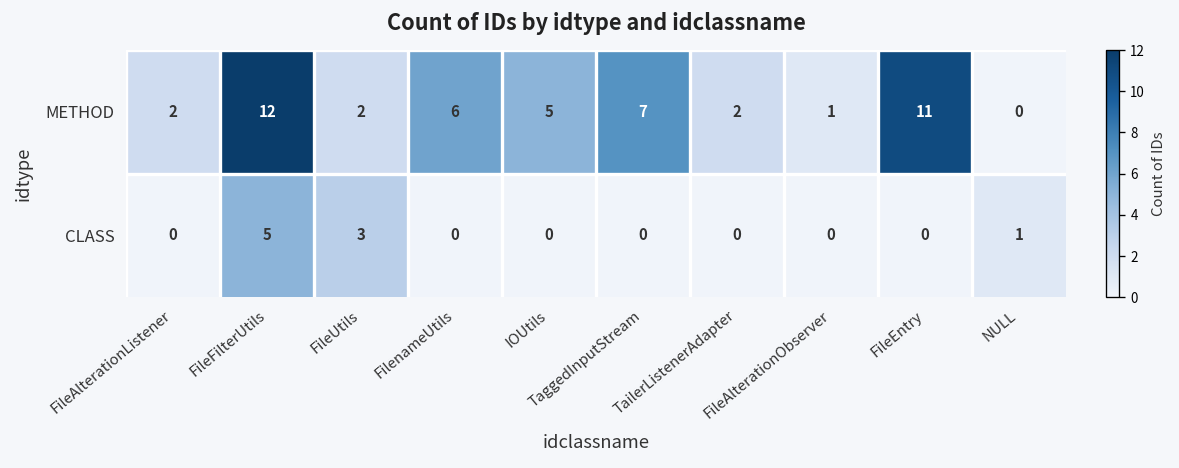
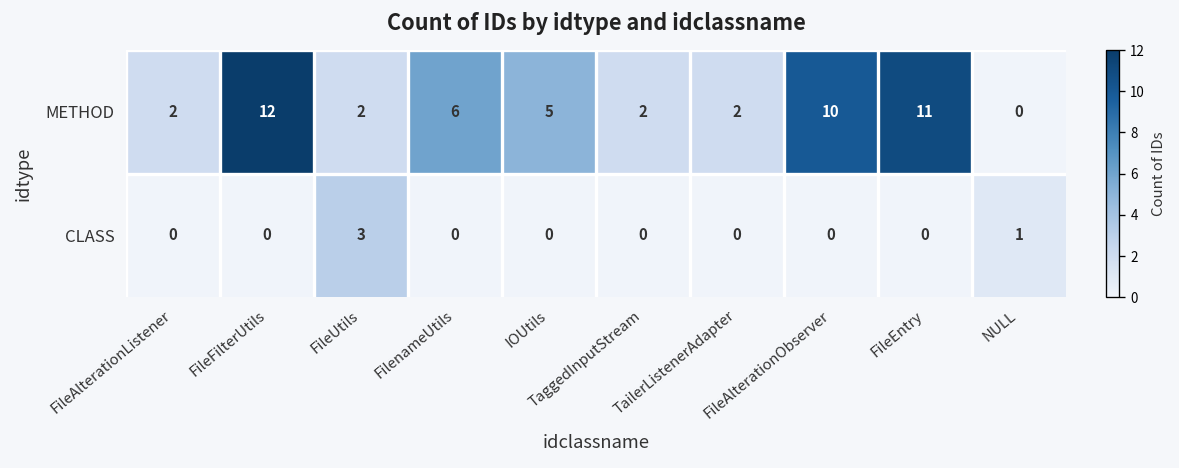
METHOD, TaggedInputStream: 7 -> 2
METHOD, FileAlterationObserver: 1 -> 10
CLASS, FileFilterUtils: 5 -> 0
